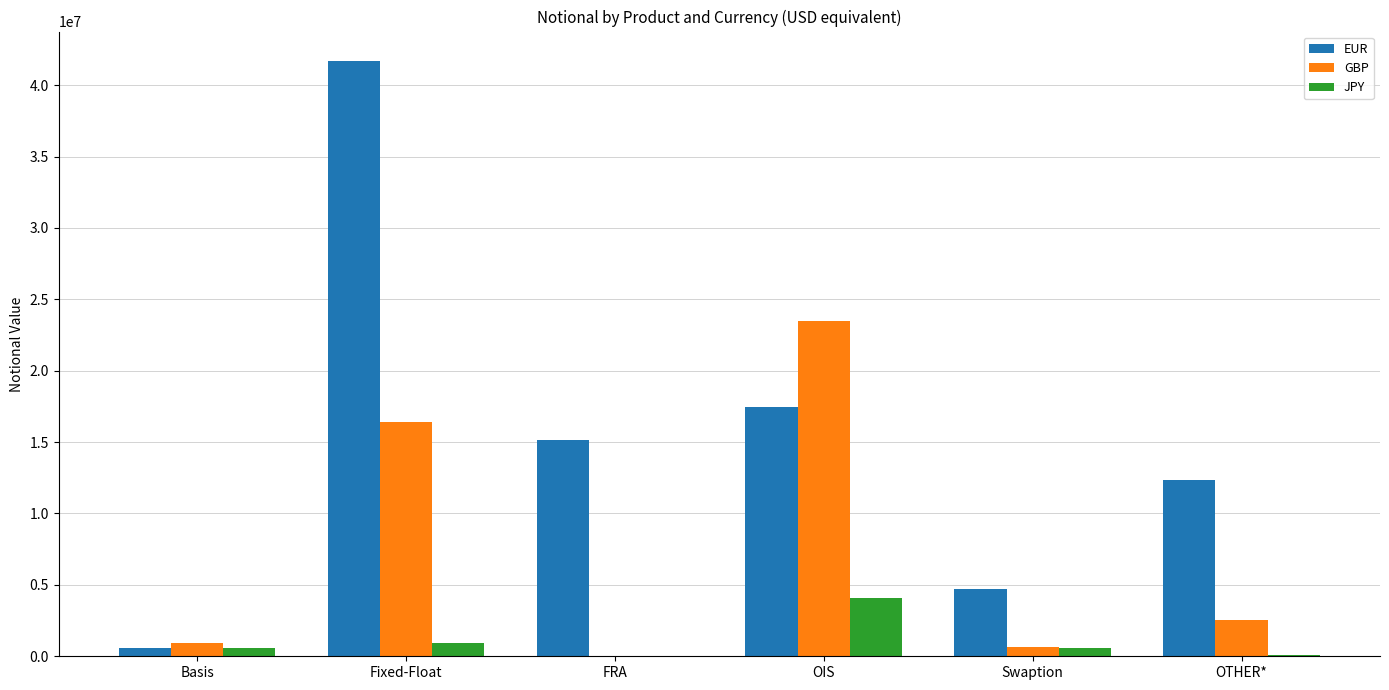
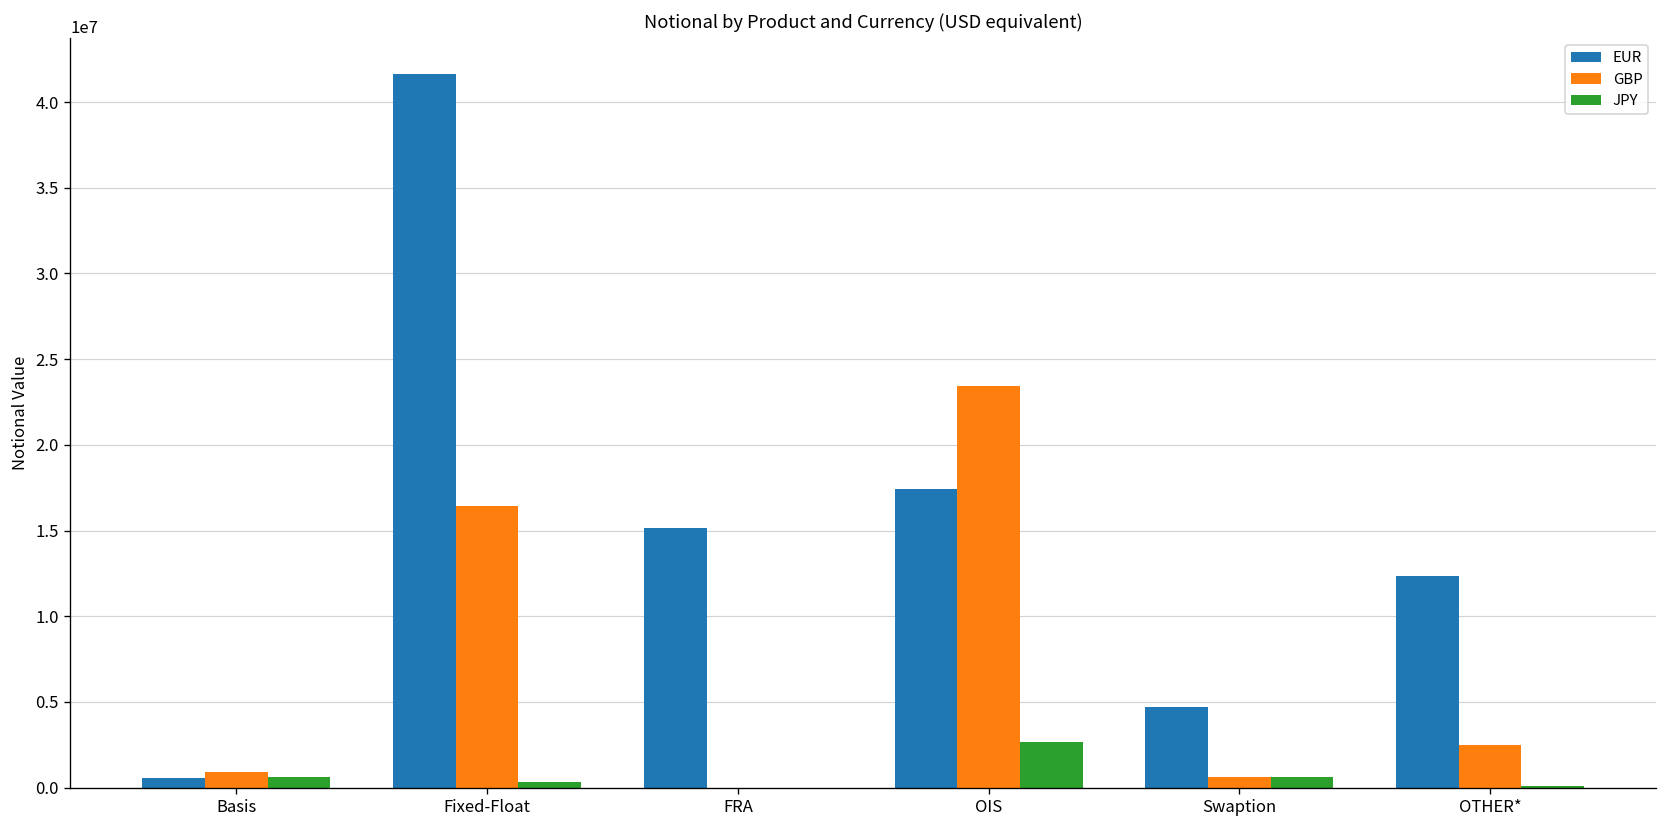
JPY, Fixed-Float: 900000 -> 300000
JPY, OIS: 4100000 -> 2700000
